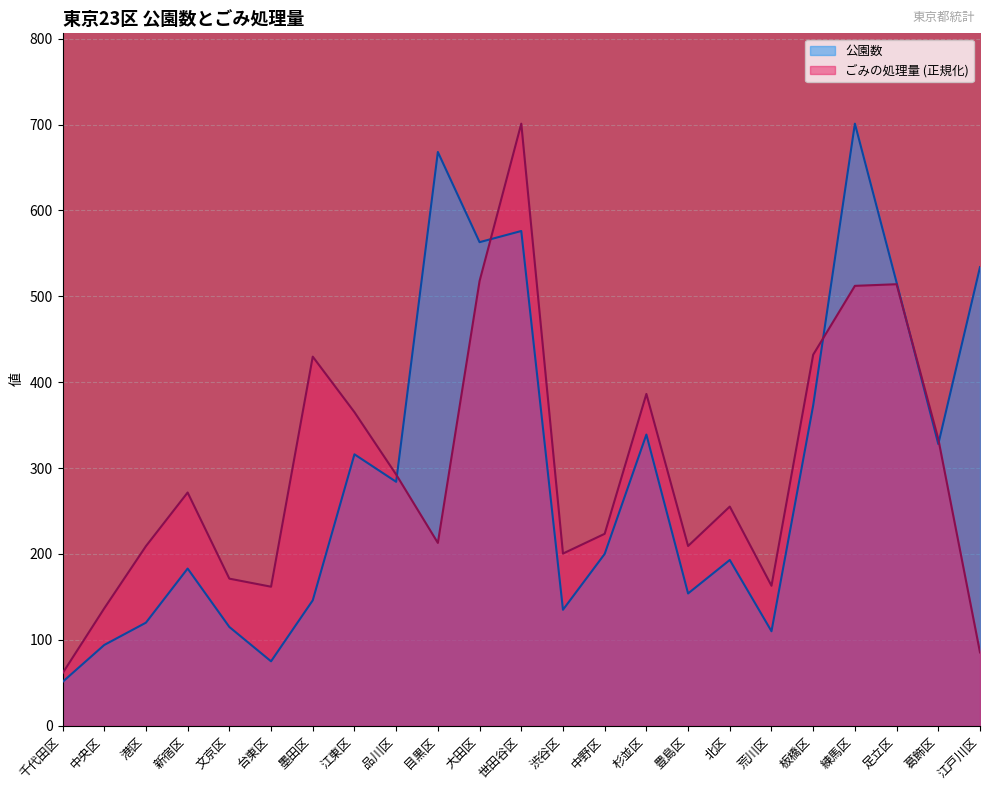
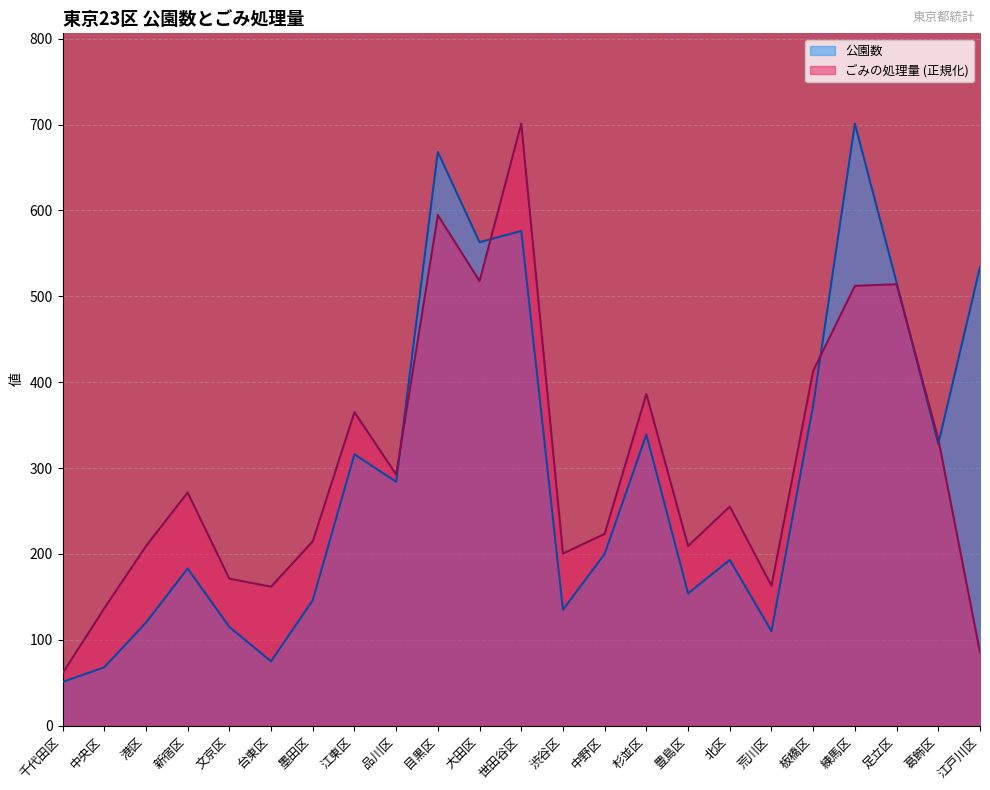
公園数, 中央区: 90 -> 70
ごみの処理量 (正規化), 墨田区: 430 -> 210
ごみの処理量 (正規化), 目黒区: 210 -> 590
ごみの処理量 (正規化), 板橋区: 430 -> 410
